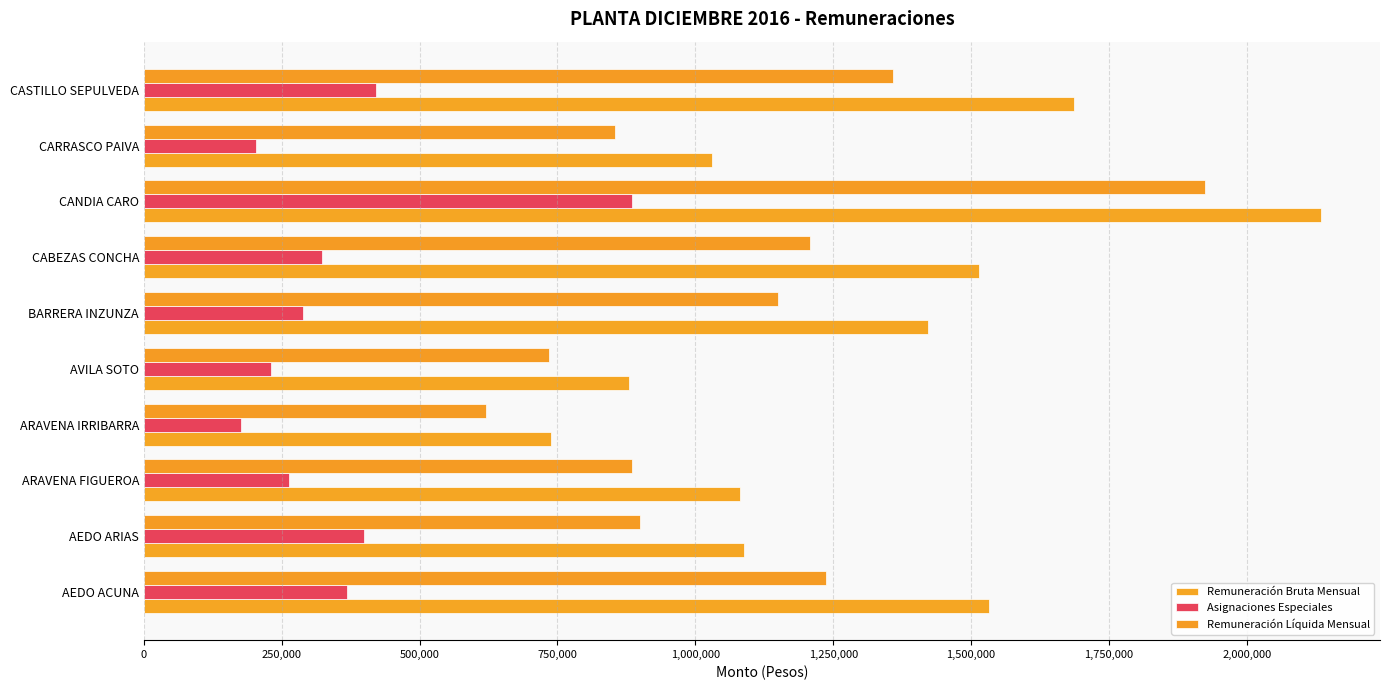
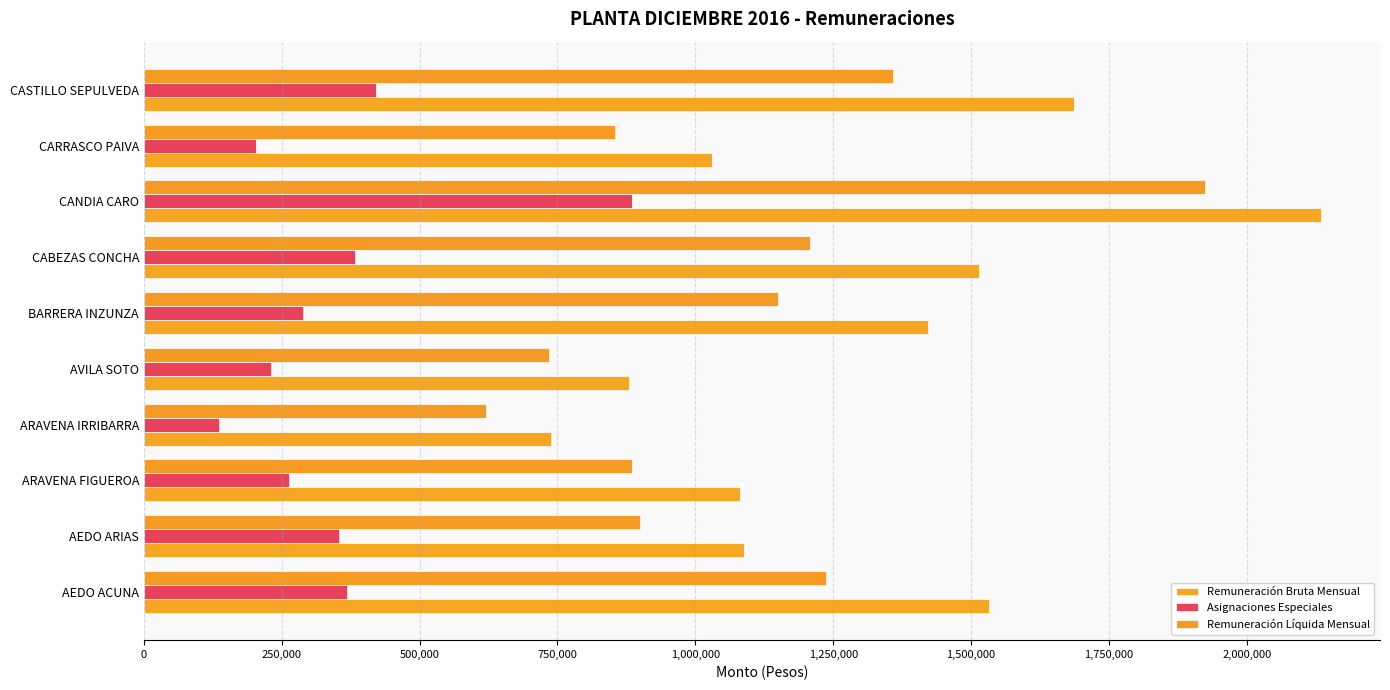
Asignaciones Especiales, CABEZAS CONCHA: 320,000 -> 380,000
Asignaciones Especiales, ARAVENA IRRIBARRA: 180,000 -> 140,000
Asignaciones Especiales, AEDO ARIAS: 400,000 -> 350,000
